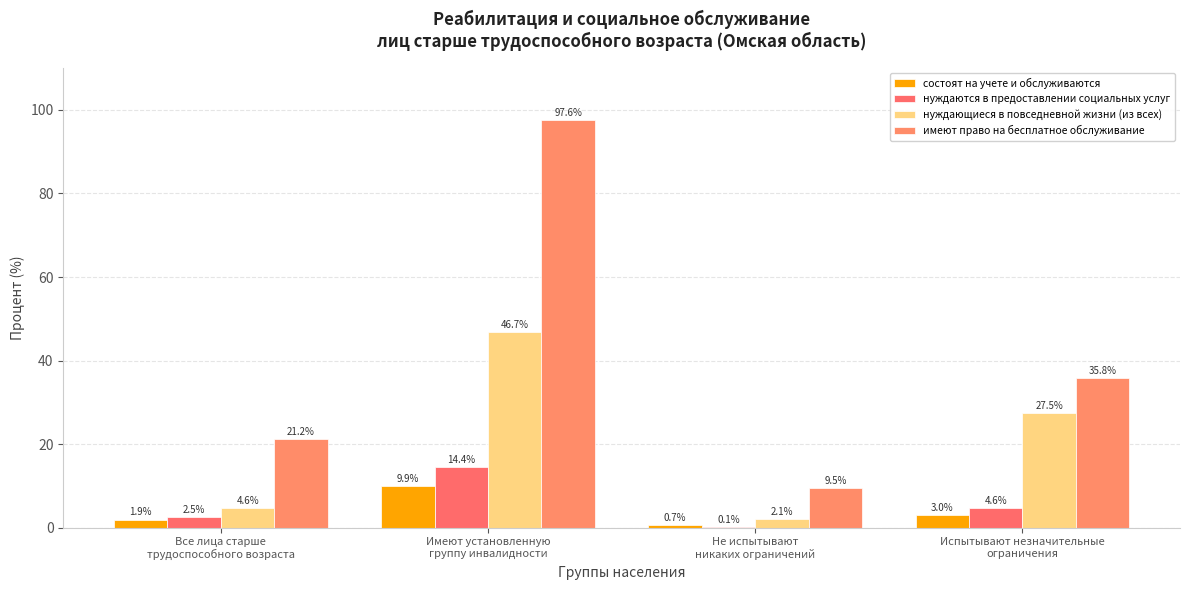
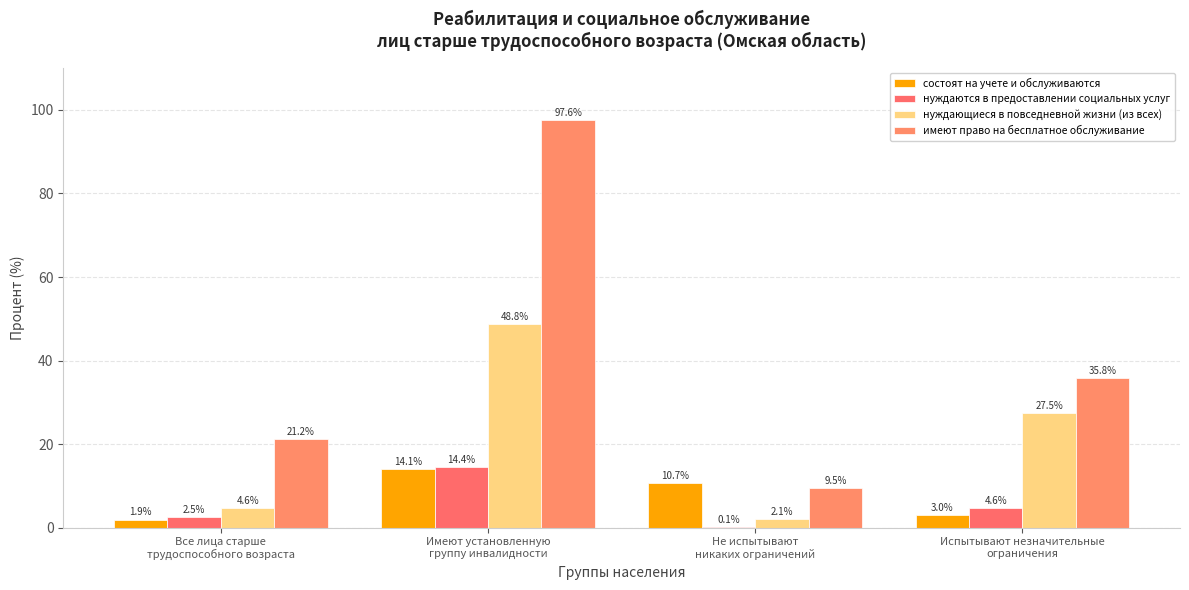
состоят на учете и обслуживаются, Имеют установленную группу инвалидности: 9.9% -> 14.1%
нуждающиеся в повседневной жизни (из всех), Имеют установленную группу инвалидности: 46.7% -> 48.8%
состоят на учете и обслуживаются, Не испытывают никаких ограничений: 0.7% -> 10.7%
